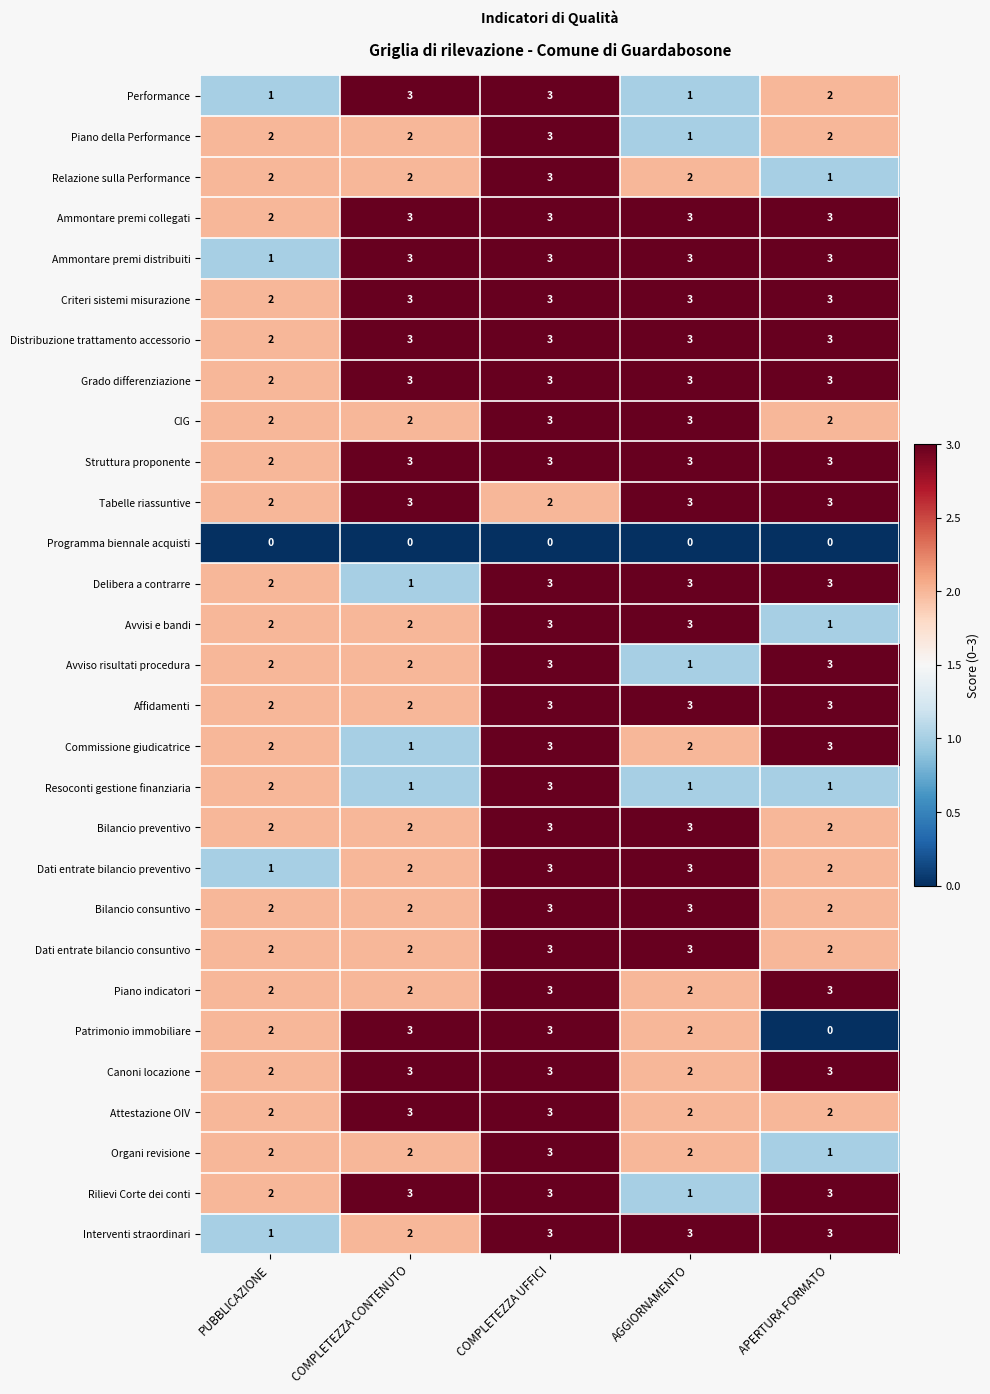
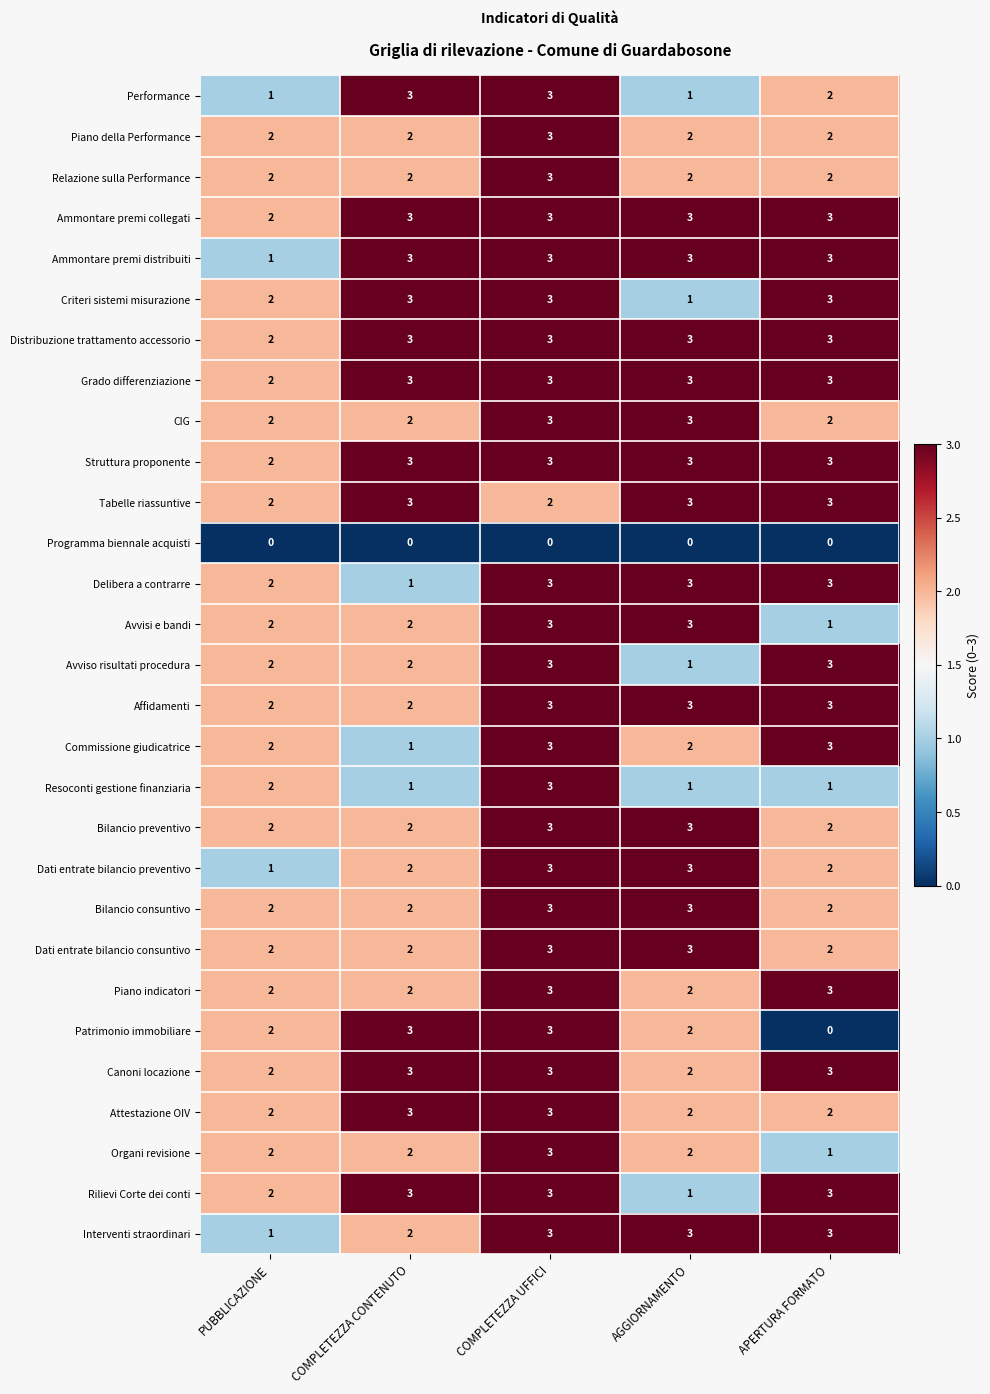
Piano della Performance, AGGIORNAMENTO: 1 -> 2
Relazione sulla Performance, APERTURA FORMATO: 1 -> 2
Criteri sistemi misurazione, AGGIORNAMENTO: 3 -> 1
